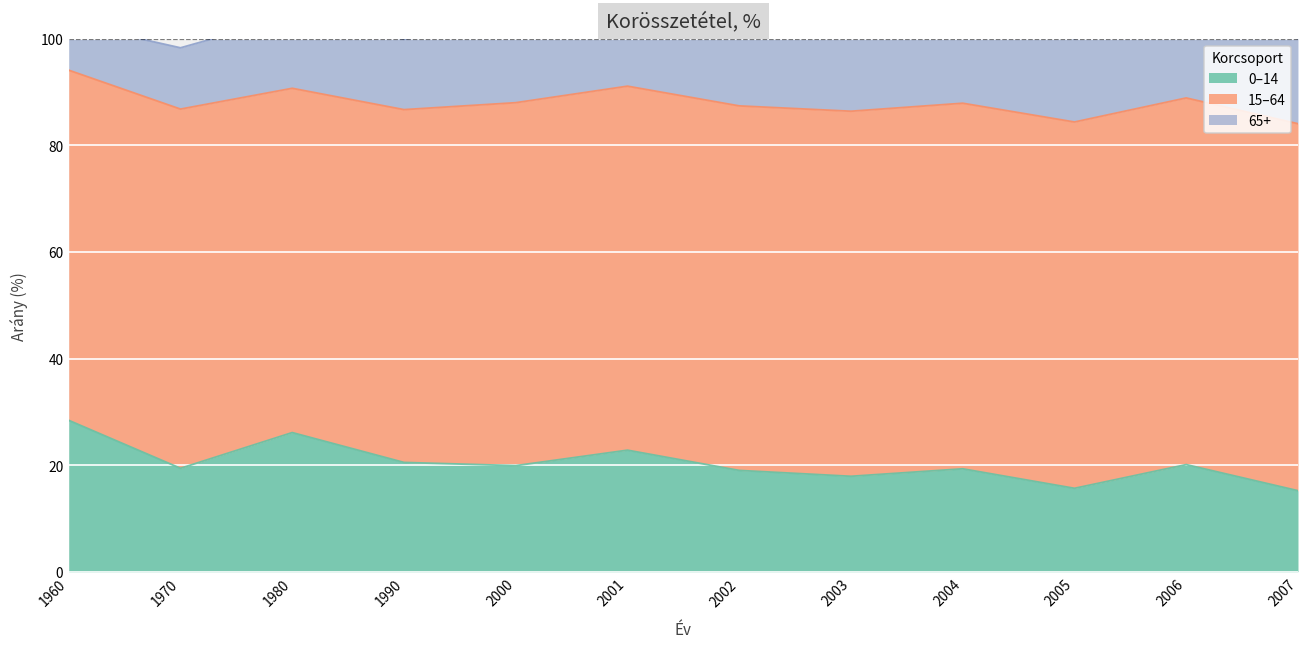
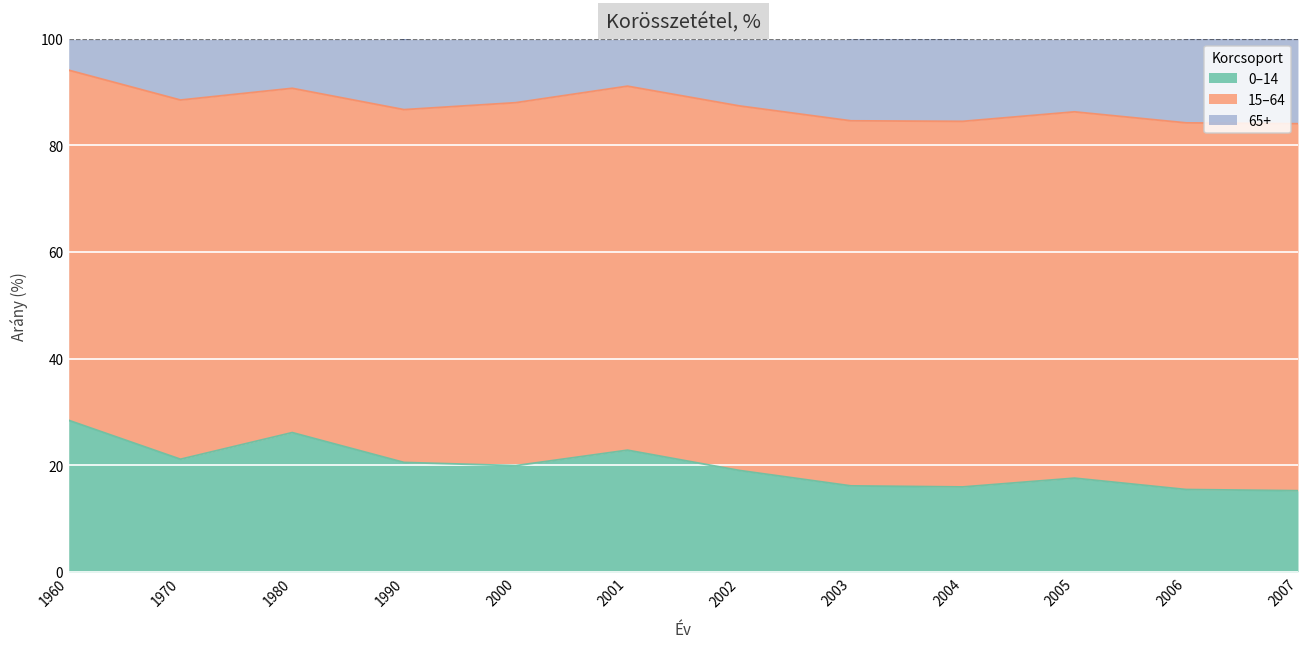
0–14, 1970: 19 -> 21
0–14, 2003: 18 -> 16
0–14, 2004: 19 -> 16
0–14, 2005: 16 -> 18
0–14, 2006: 20 -> 15
